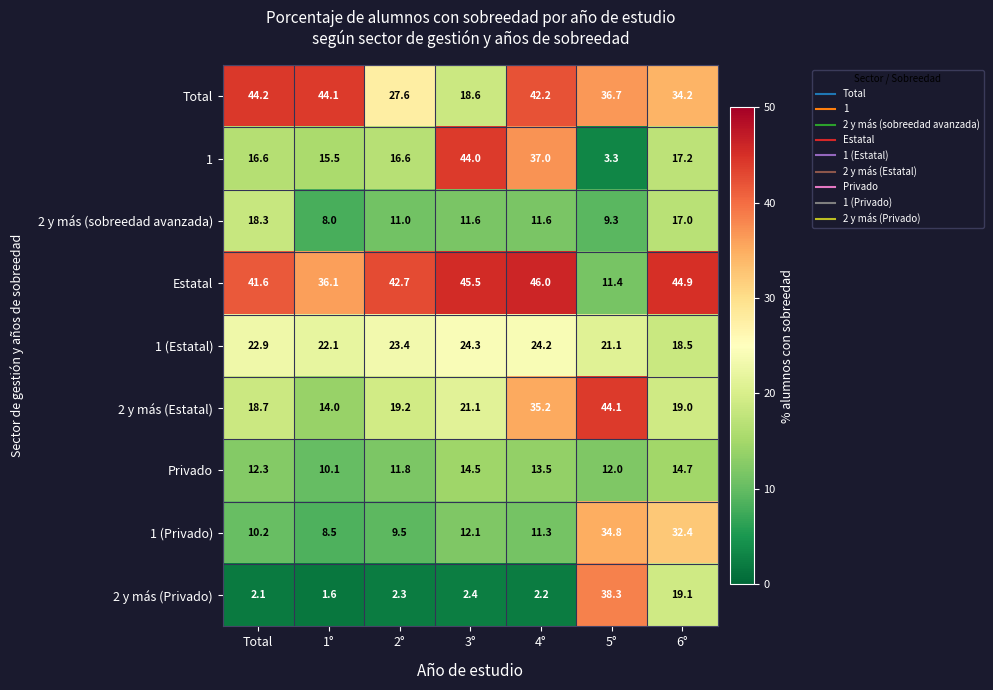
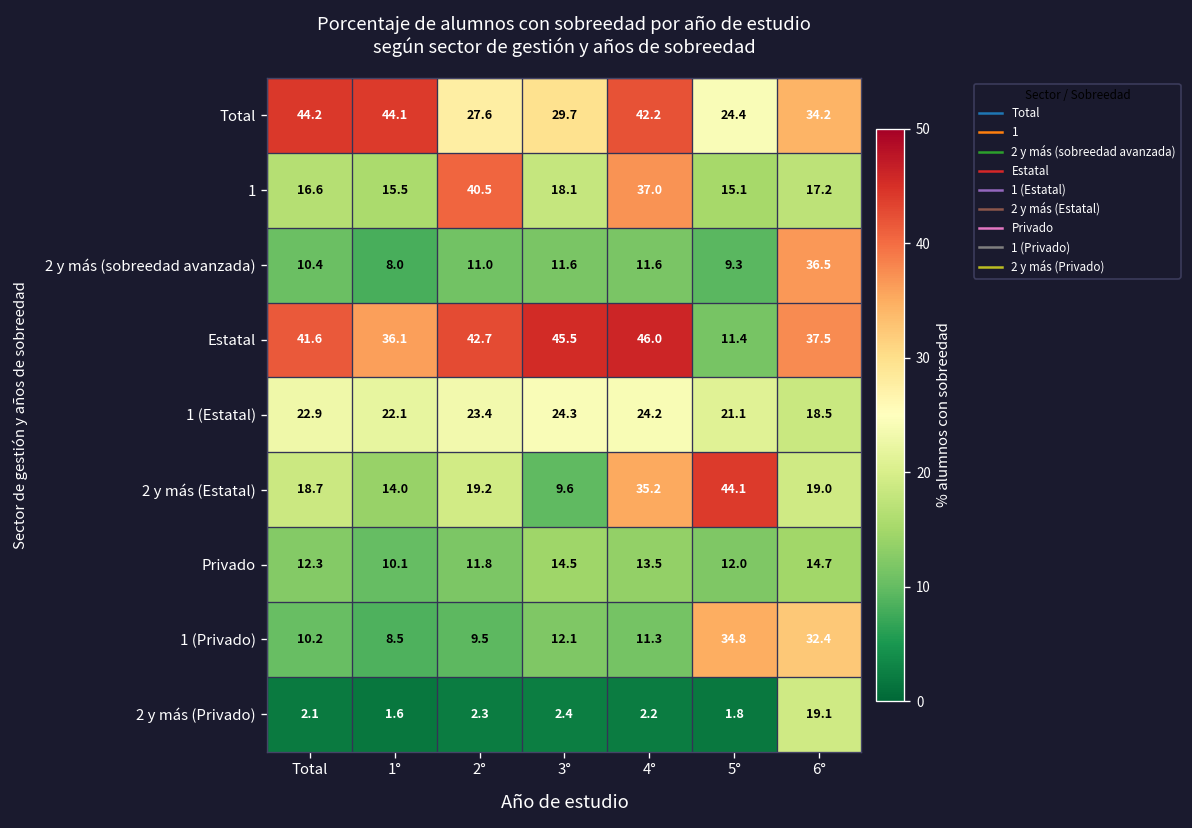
Total, 3°: 18.6 -> 29.7
Total, 5°: 36.7 -> 24.4
1, 2°: 16.6 -> 40.5
1, 3°: 44.0 -> 18.1
1, 5°: 3.3 -> 15.1
2 y más (sobreedad avanzada), Total: 18.3 -> 10.4
2 y más (sobreedad avanzada), 6°: 17.0 -> 36.5
Estatal, 6°: 44.9 -> 37.5
2 y más (Estatal), 3°: 21.1 -> 9.6
2 y más (Privado), 5°: 38.3 -> 1.8
